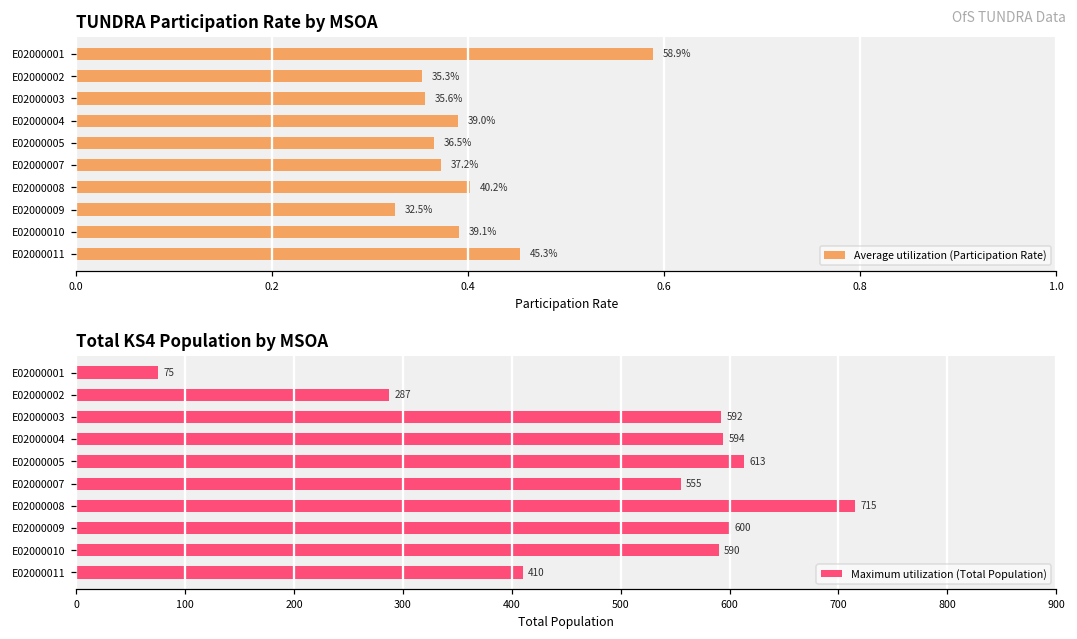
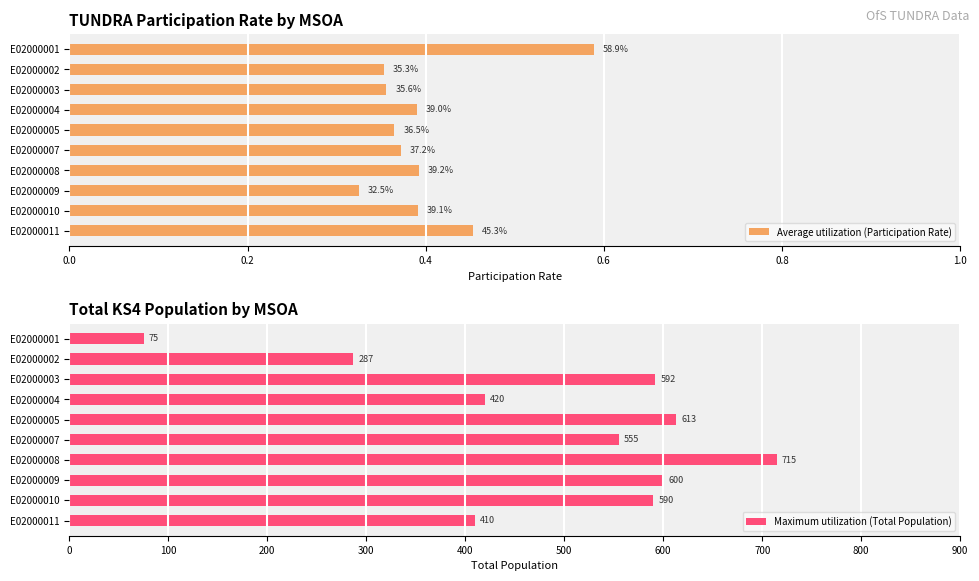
TUNDRA Participation Rate by MSOA, E02000008: 40.2% -> 39.2%
Total KS4 Population by MSOA, E02000004: 594 -> 420
